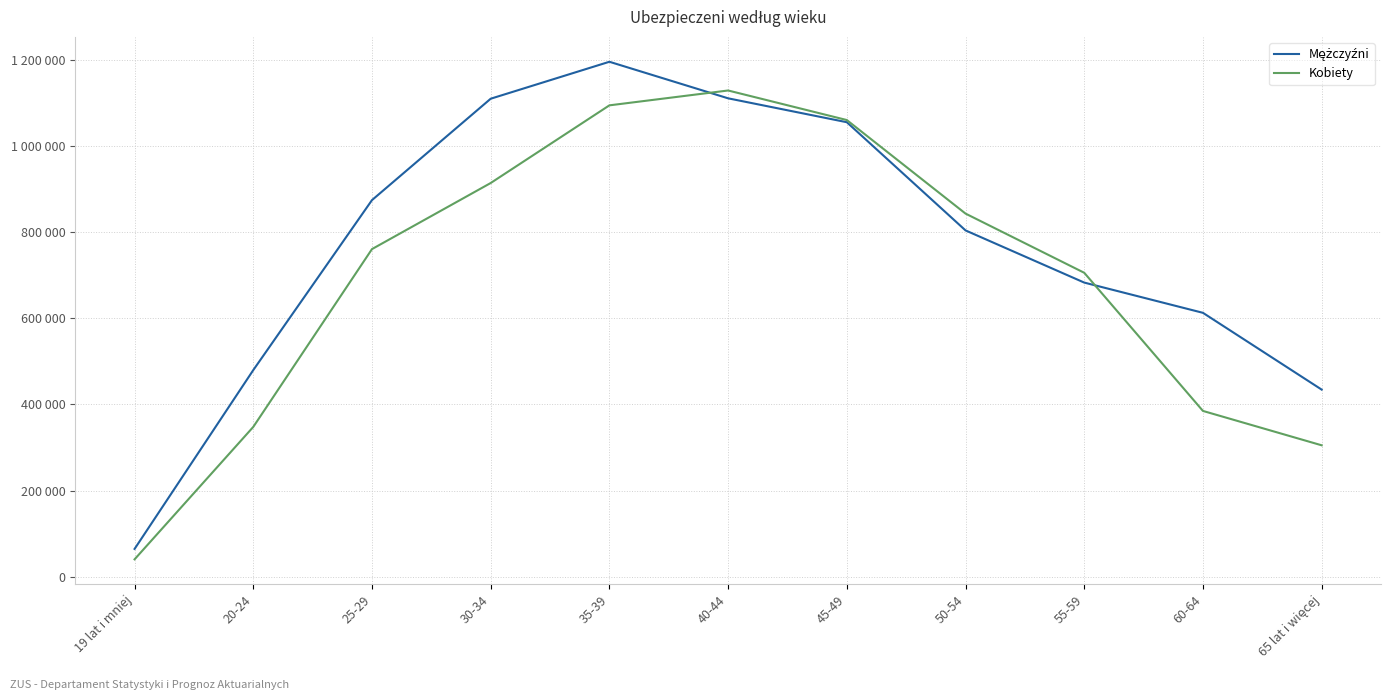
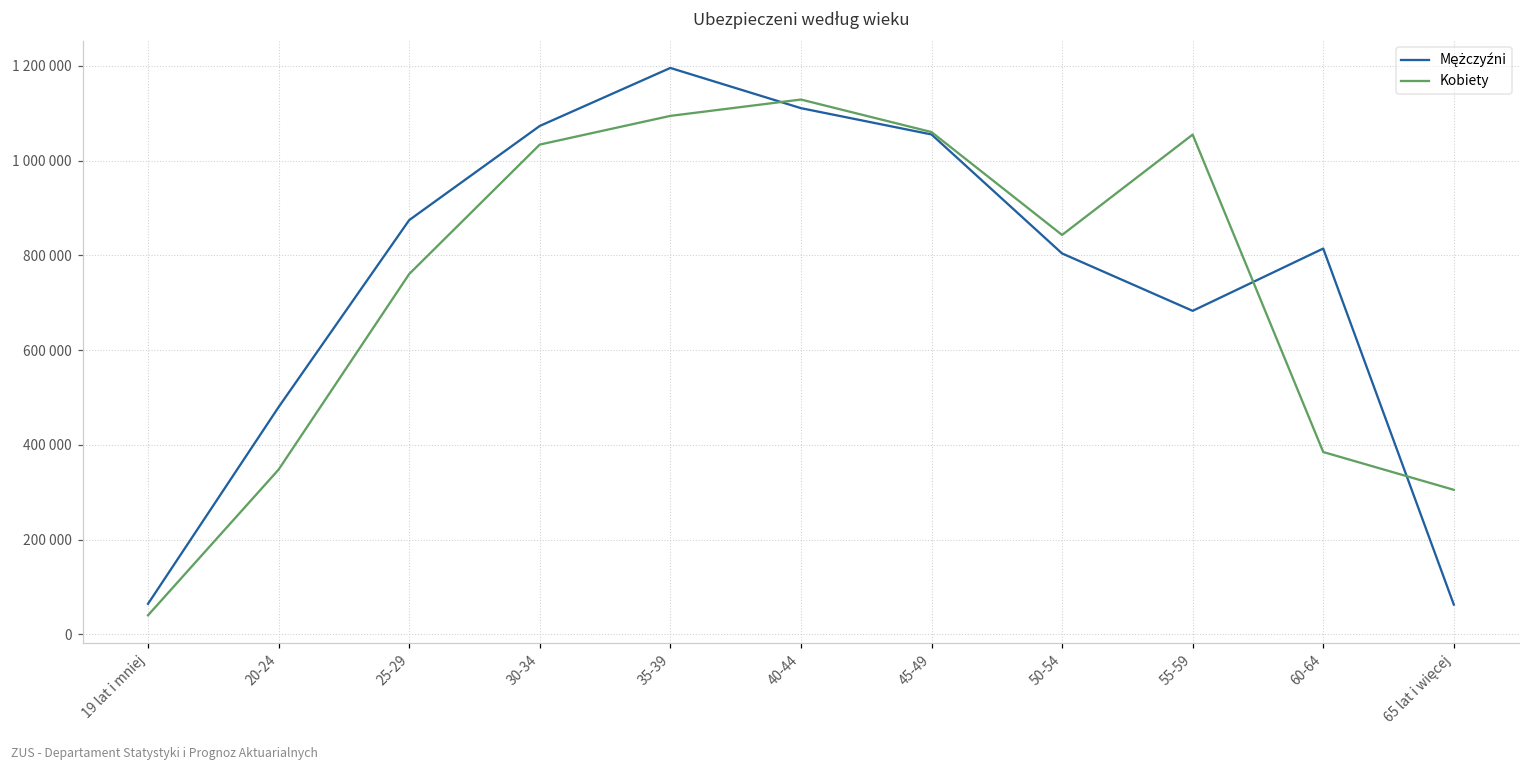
Mężczyźni, 30-34: 1110000 -> 1070000
Kobiety, 30-34: 910000 -> 1030000
Kobiety, 55-59: 710000 -> 1050000
Mężczyźni, 60-64: 610000 -> 810000
Mężczyźni, 65 lat i więcej: 430000 -> 60000
